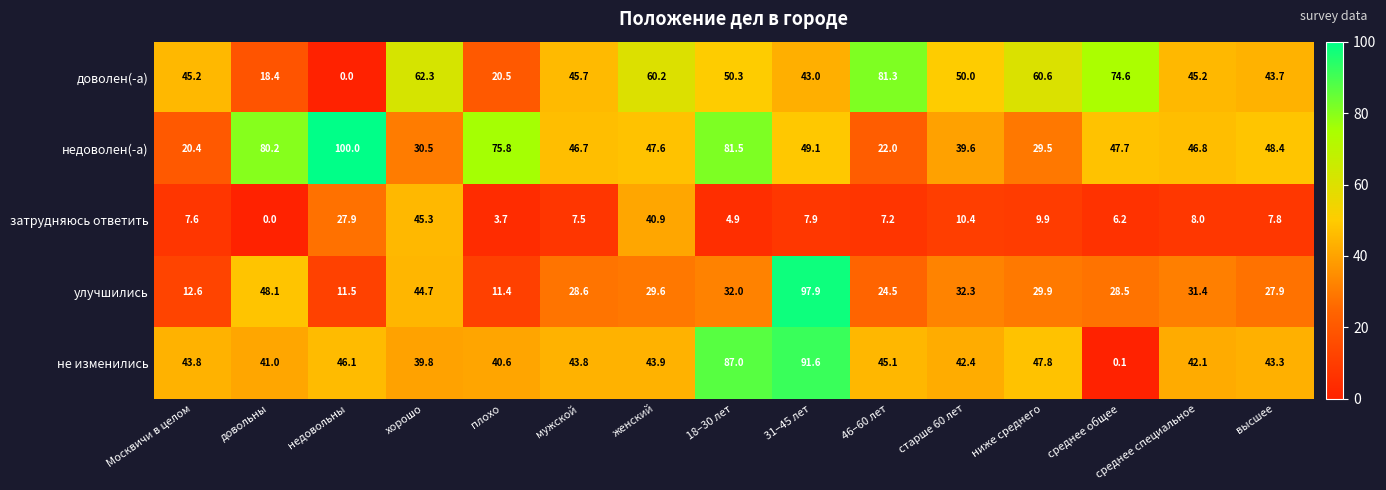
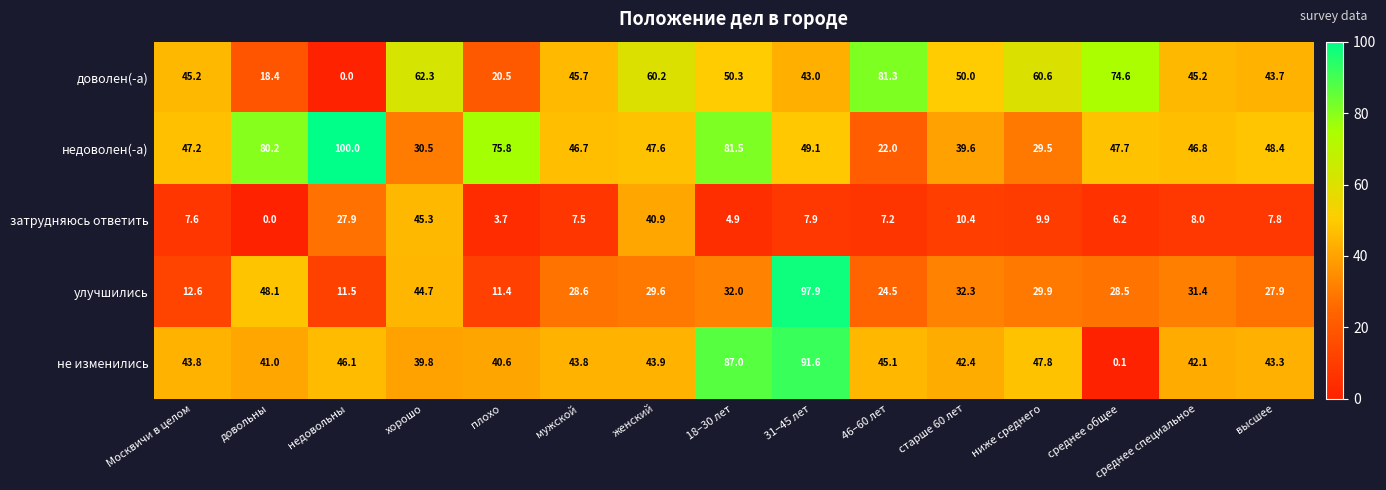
недоволен(-а), Москвичи в целом: 20.4 -> 47.2
